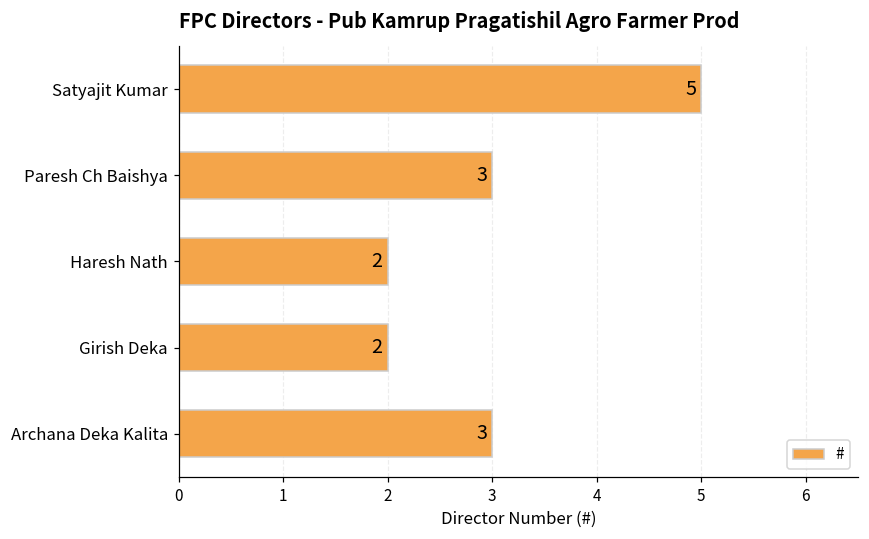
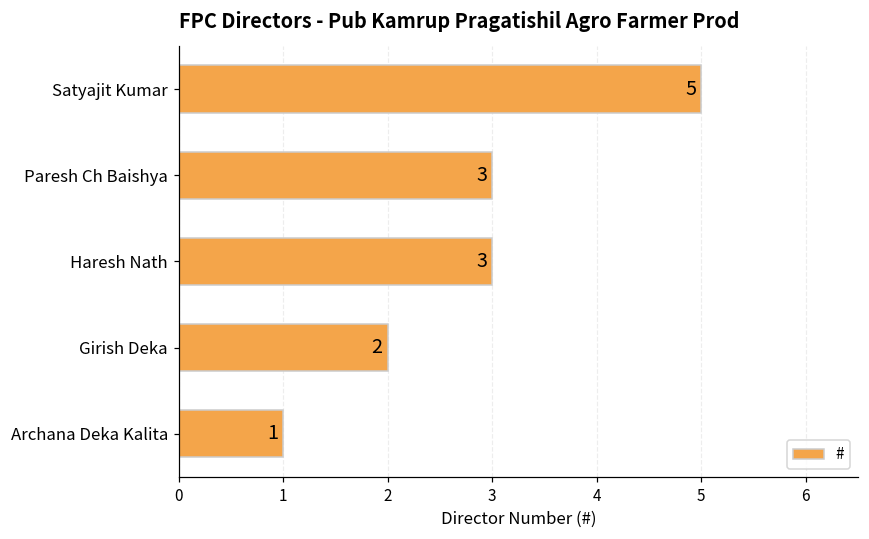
Haresh Nath: 2 -> 3
Archana Deka Kalita: 3 -> 1
